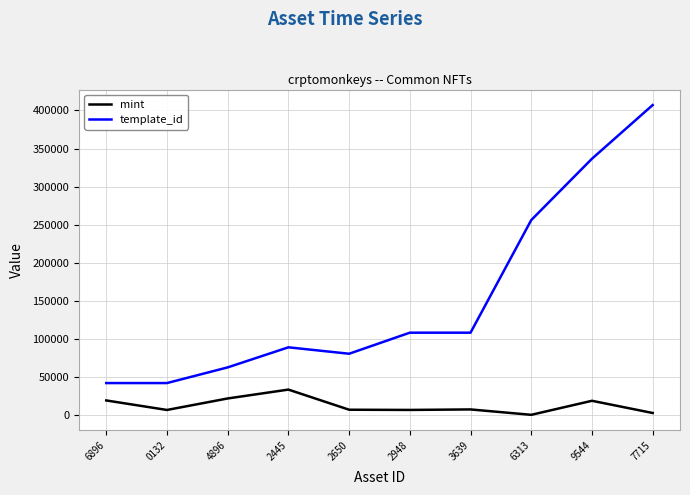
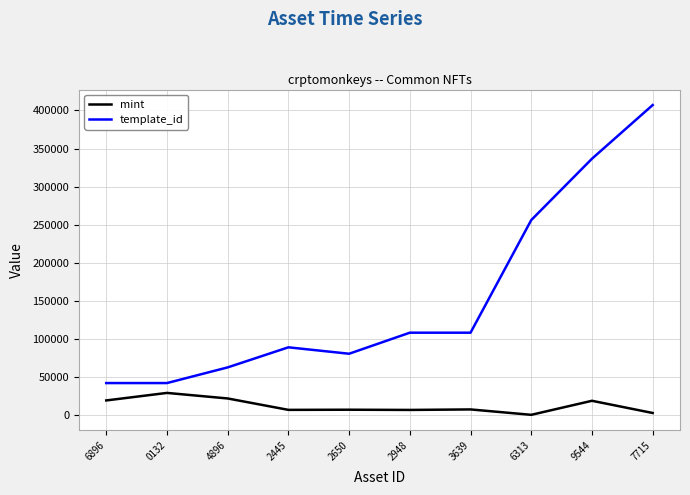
mint, 0132: 10000 -> 30000
mint, 2445: 30000 -> 10000
